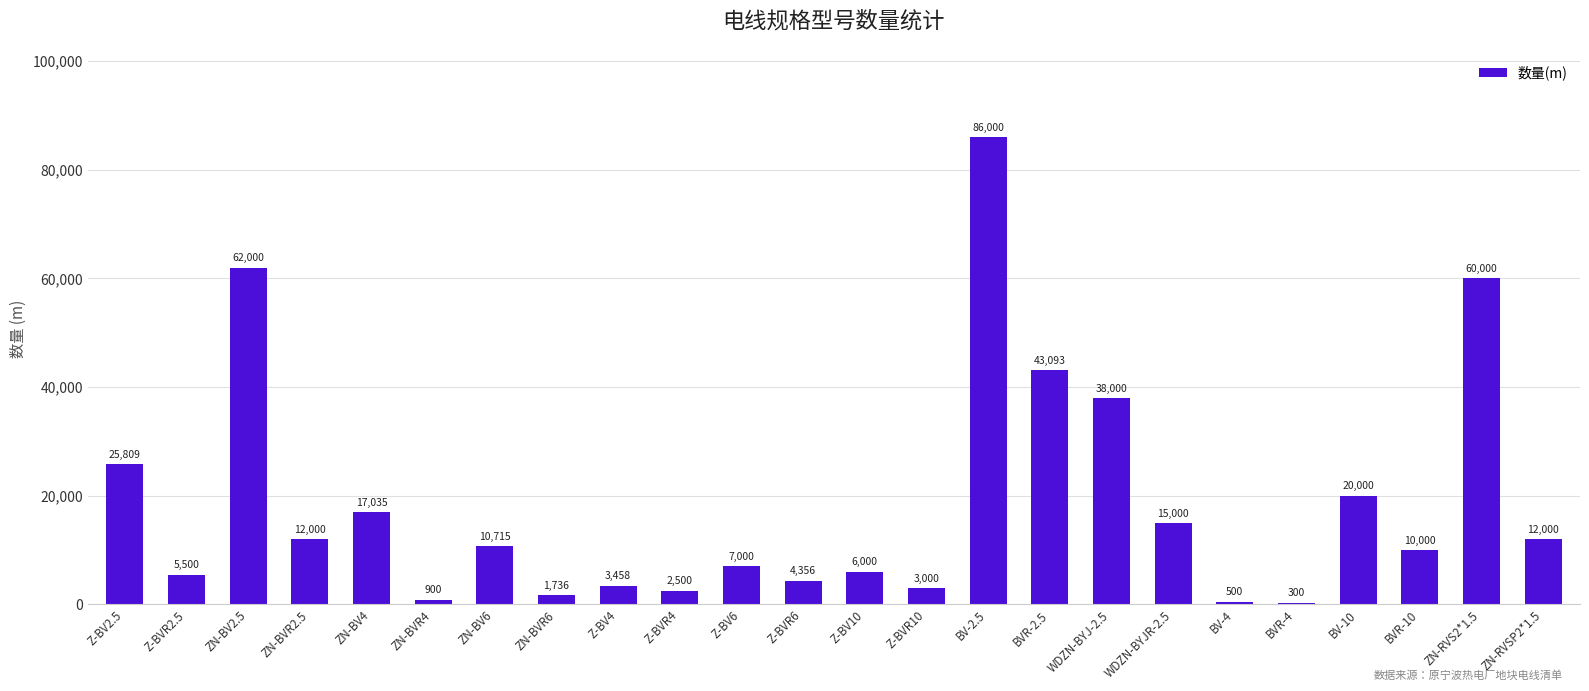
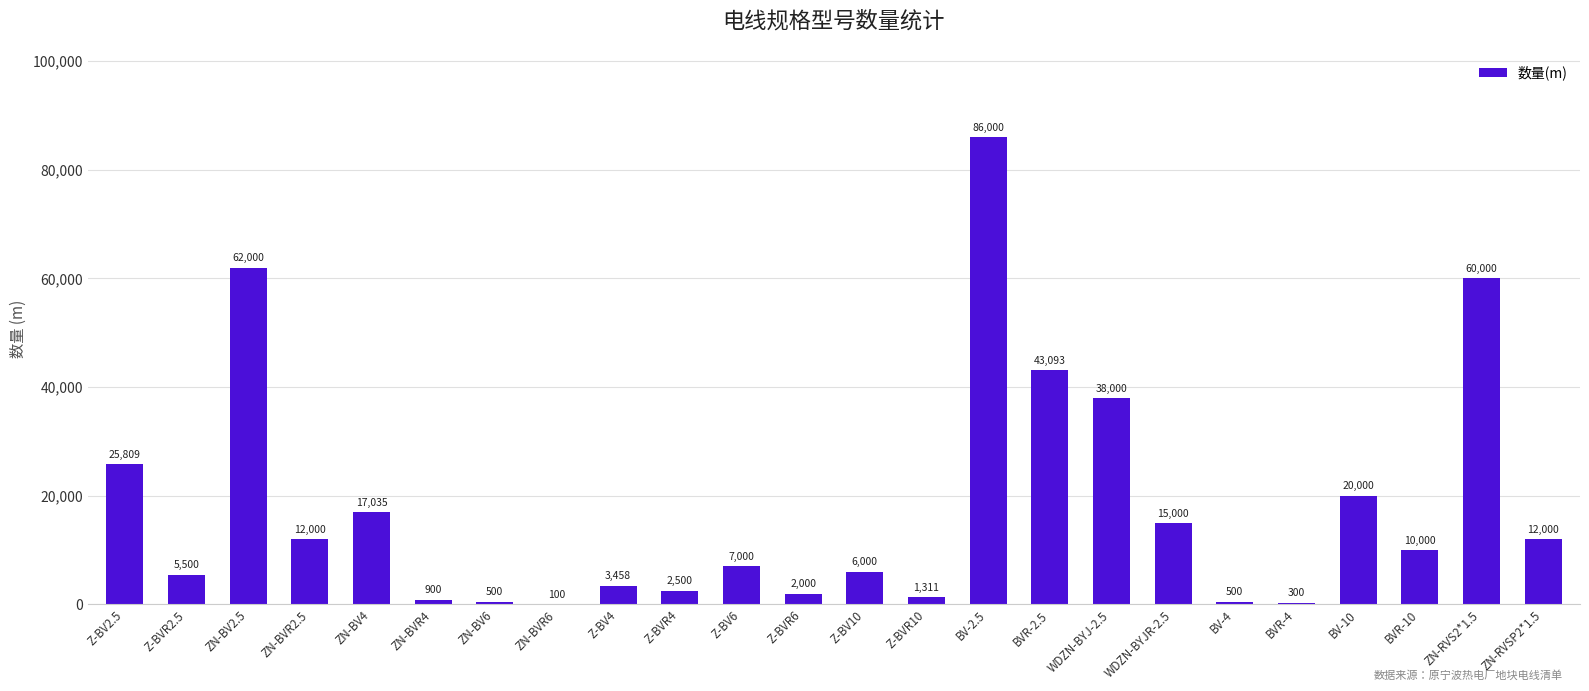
ZN-BV6: 10,715 -> 500
ZN-BVR6: 1,736 -> 100
Z-BVR6: 4,356 -> 2,000
Z-BVR10: 3,000 -> 1,311
